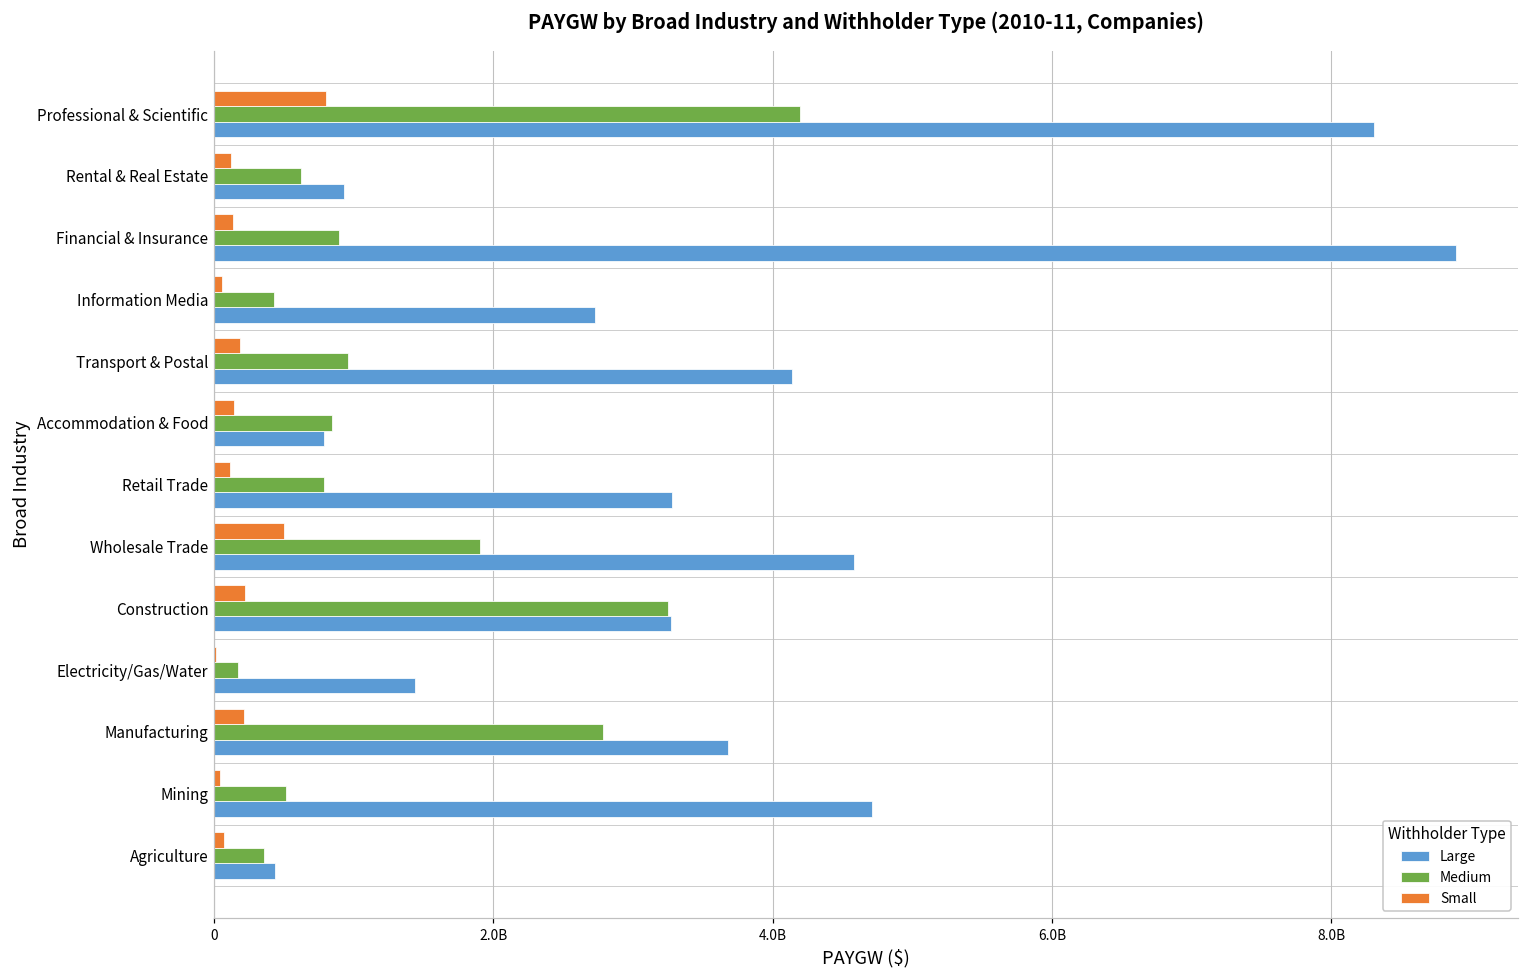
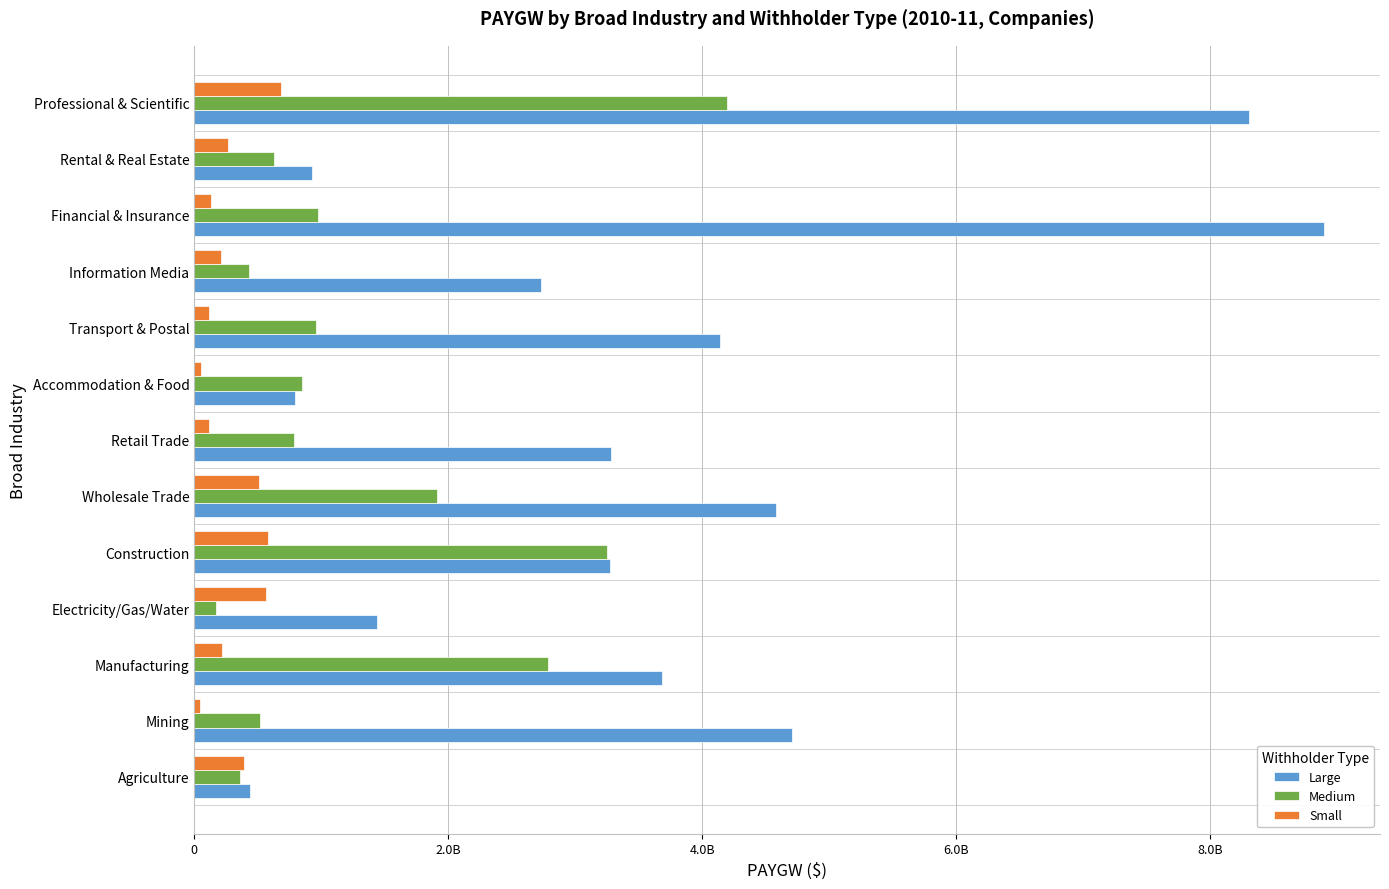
Small, Professional & Scientific: 810000000 -> 690000000
Small, Rental & Real Estate: 120000000 -> 270000000
Medium, Financial & Insurance: 890000000 -> 970000000
Small, Information Media: 60000000 -> 210000000
Small, Transport & Postal: 190000000 -> 120000000
Small, Accommodation & Food: 150000000 -> 50000000
Small, Construction: 220000000 -> 580000000
Small, Electricity/Gas/Water: 20000000 -> 570000000
Small, Agriculture: 70000000 -> 390000000
